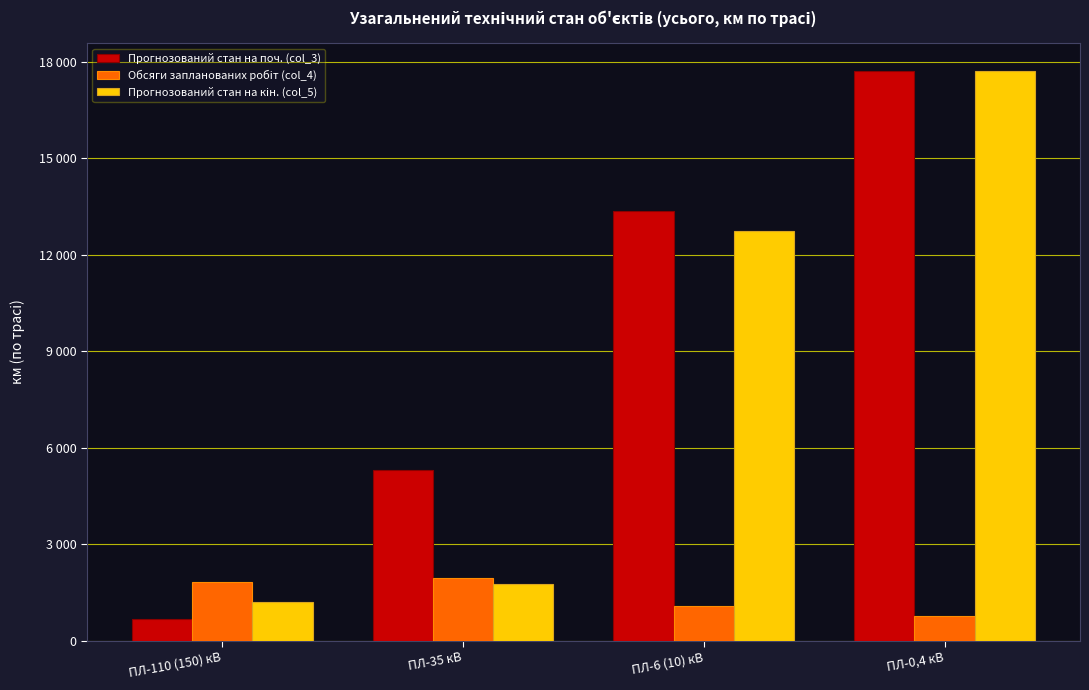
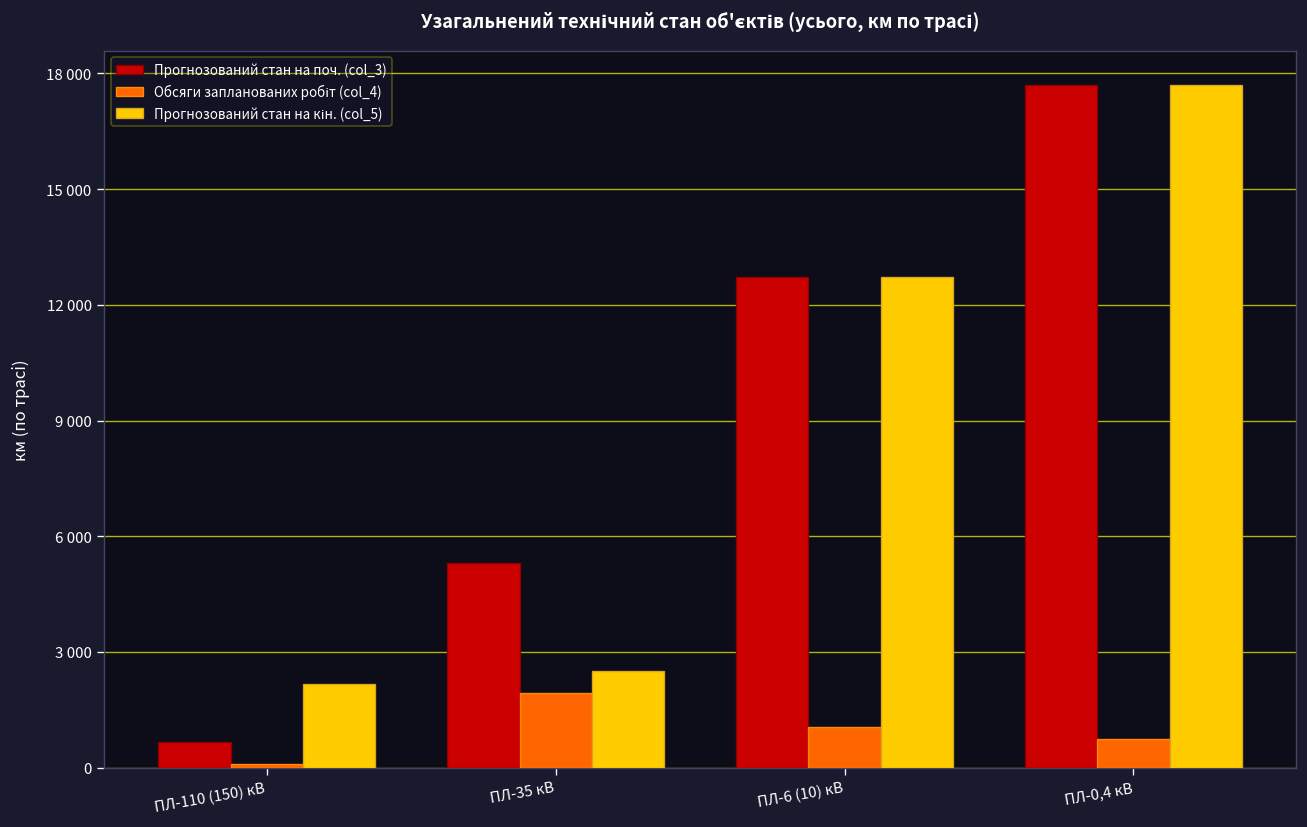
Обсяги запланованих робіт (col_4), ПЛ-110 (150) кВ: 1800 -> 100
Прогнозований стан на кін. (col_5), ПЛ-110 (150) кВ: 1200 -> 2200
Прогнозований стан на кін. (col_5), ПЛ-35 кВ: 1700 -> 2500
Прогнозований стан на поч. (col_3), ПЛ-6 (10) кВ: 13400 -> 12700
